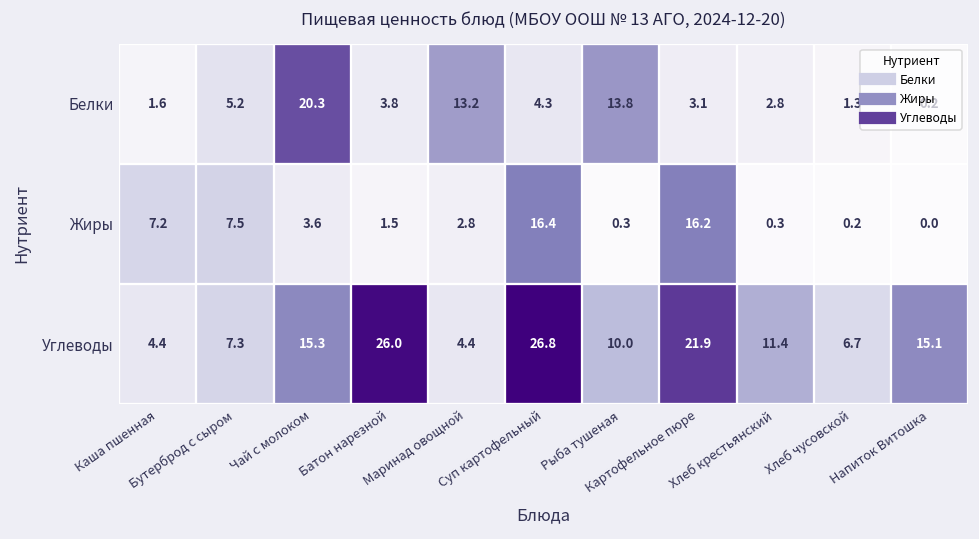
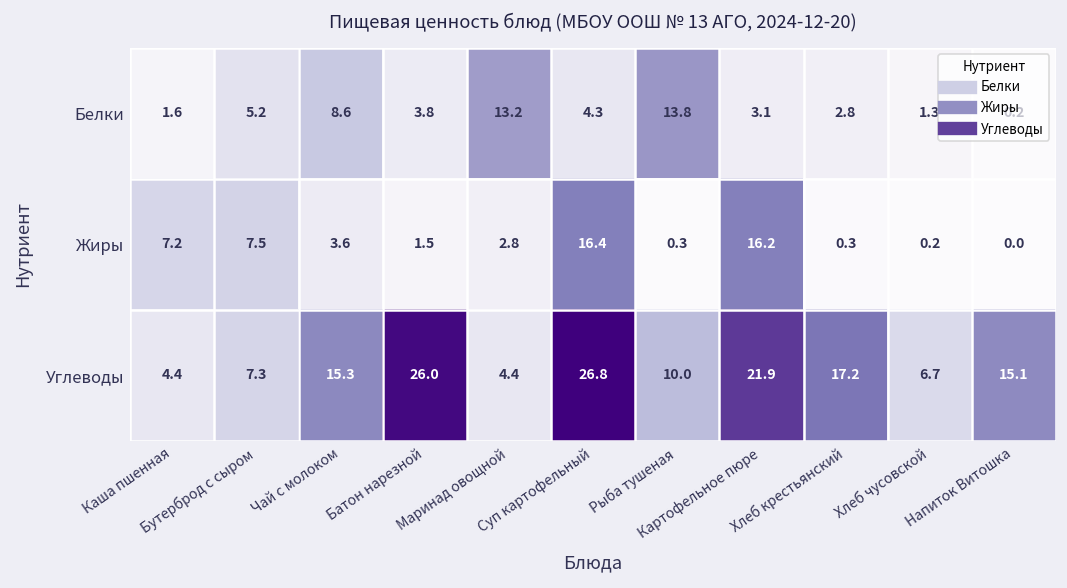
Белки, Чай с молоком: 20.3 -> 8.6
Углеводы, Хлеб крестьянский: 11.4 -> 17.2
